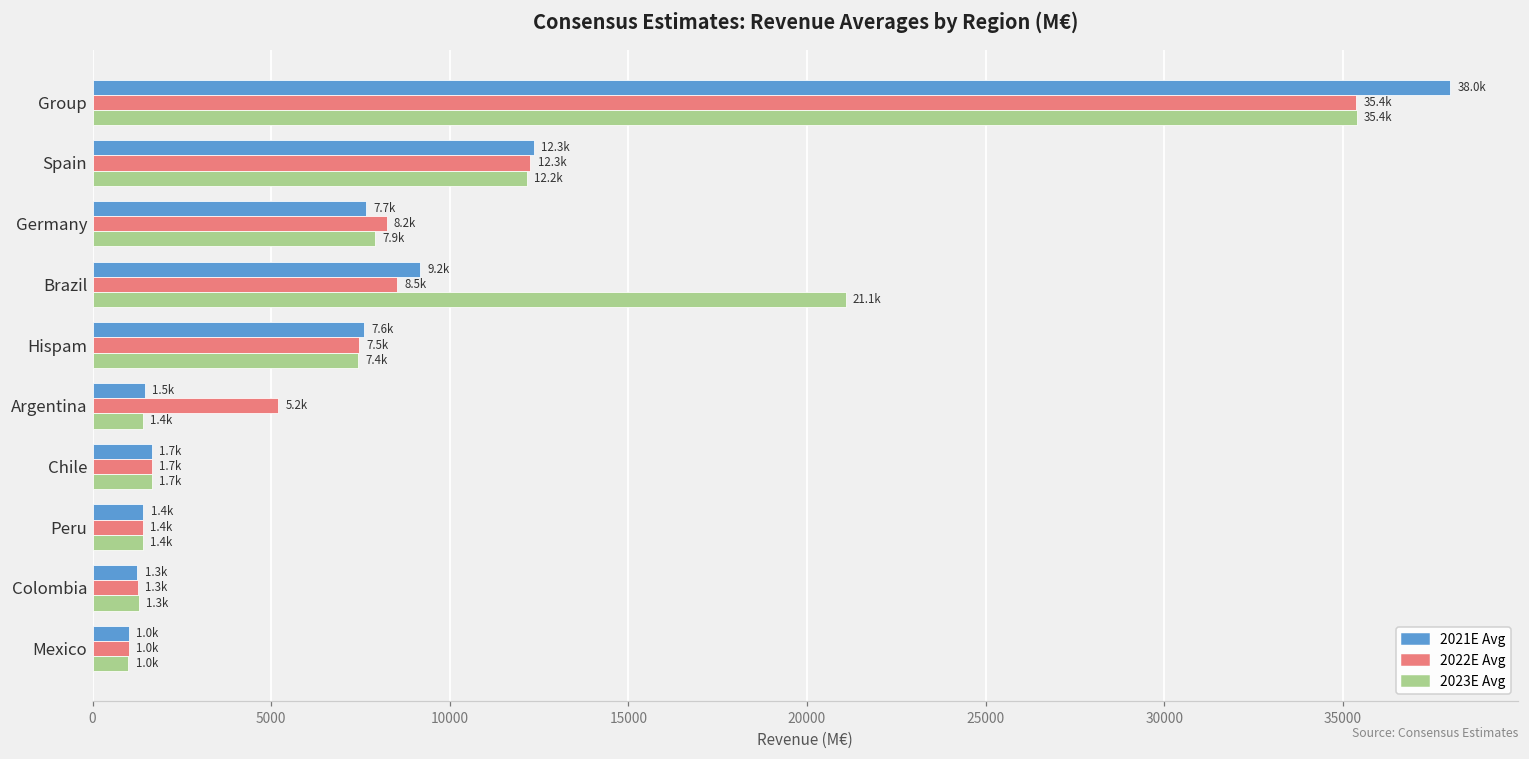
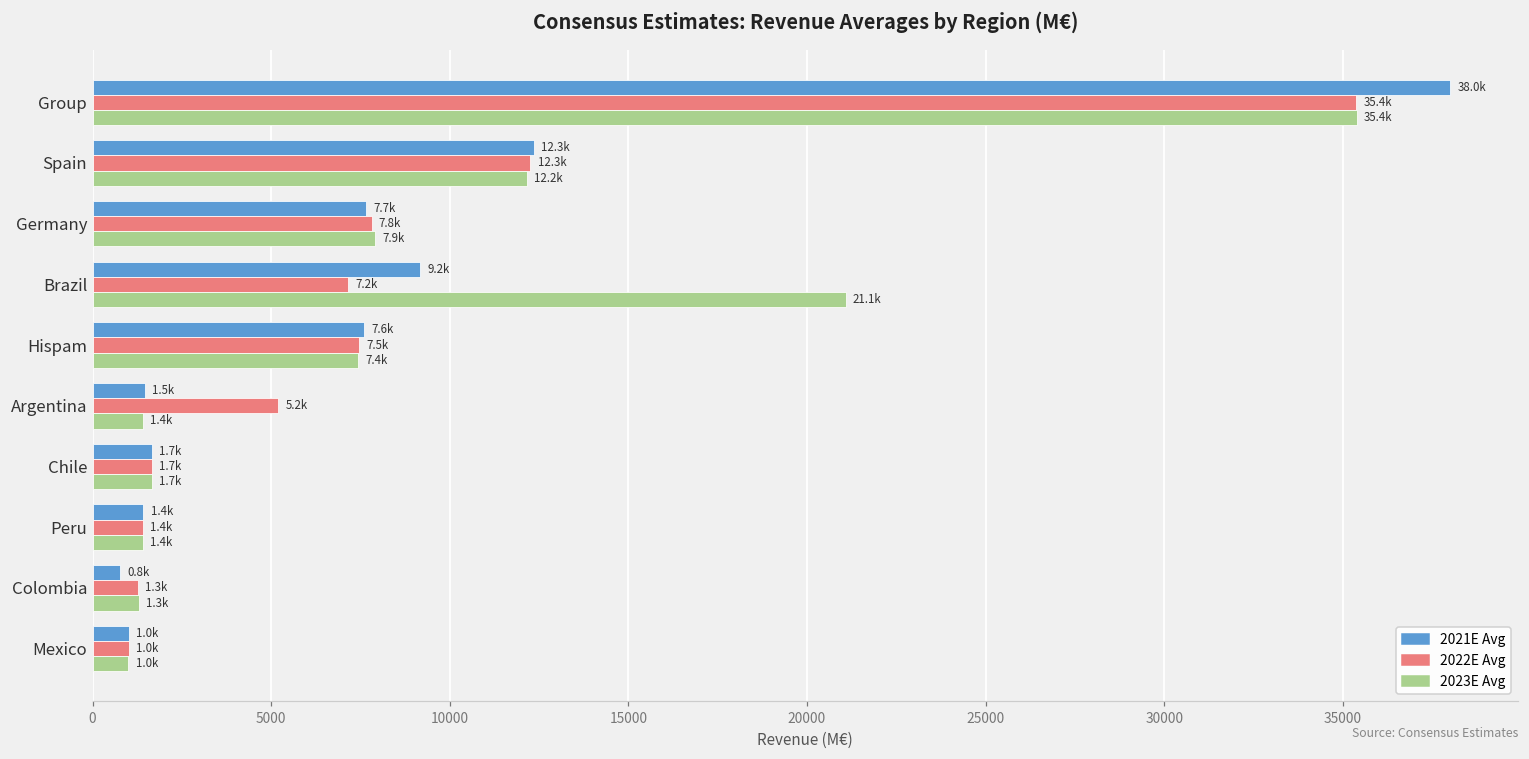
2022E Avg, Germany: 8.2k -> 7.8k
2022E Avg, Brazil: 8.5k -> 7.2k
2021E Avg, Colombia: 1.3k -> 0.8k
